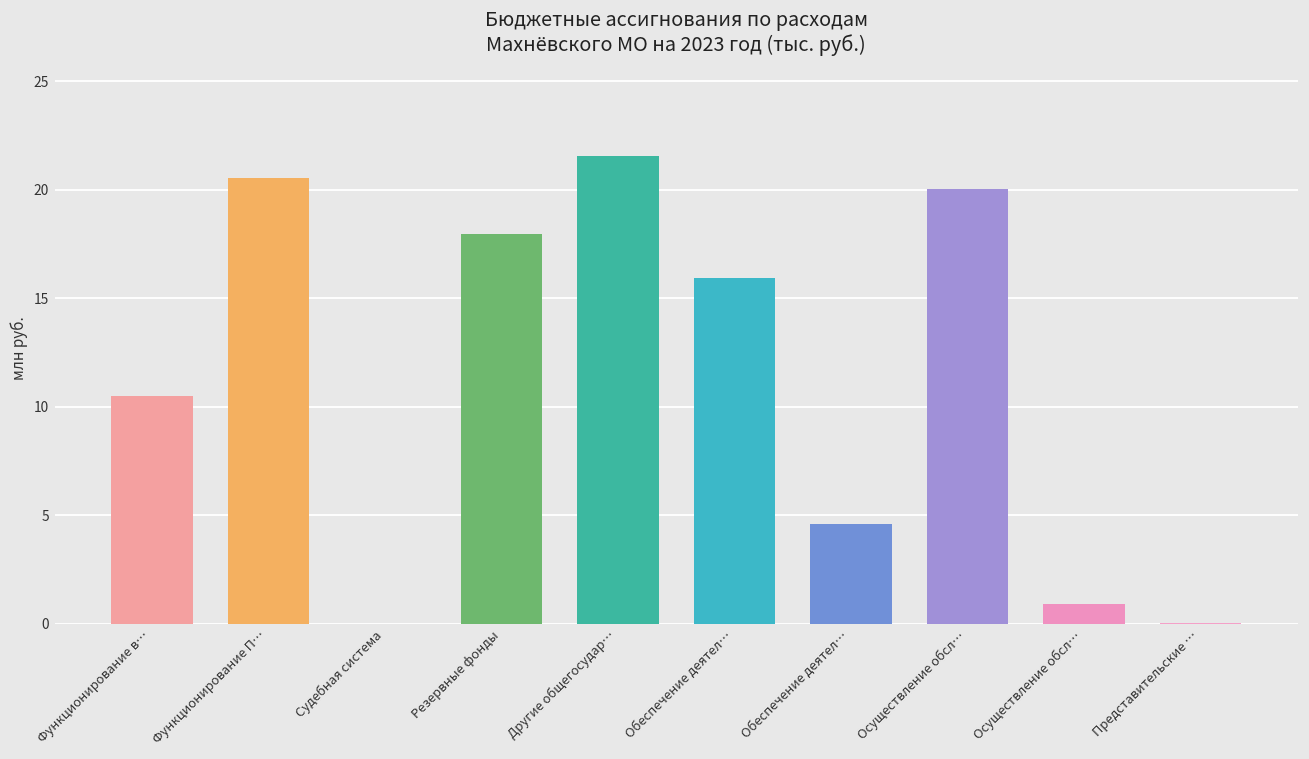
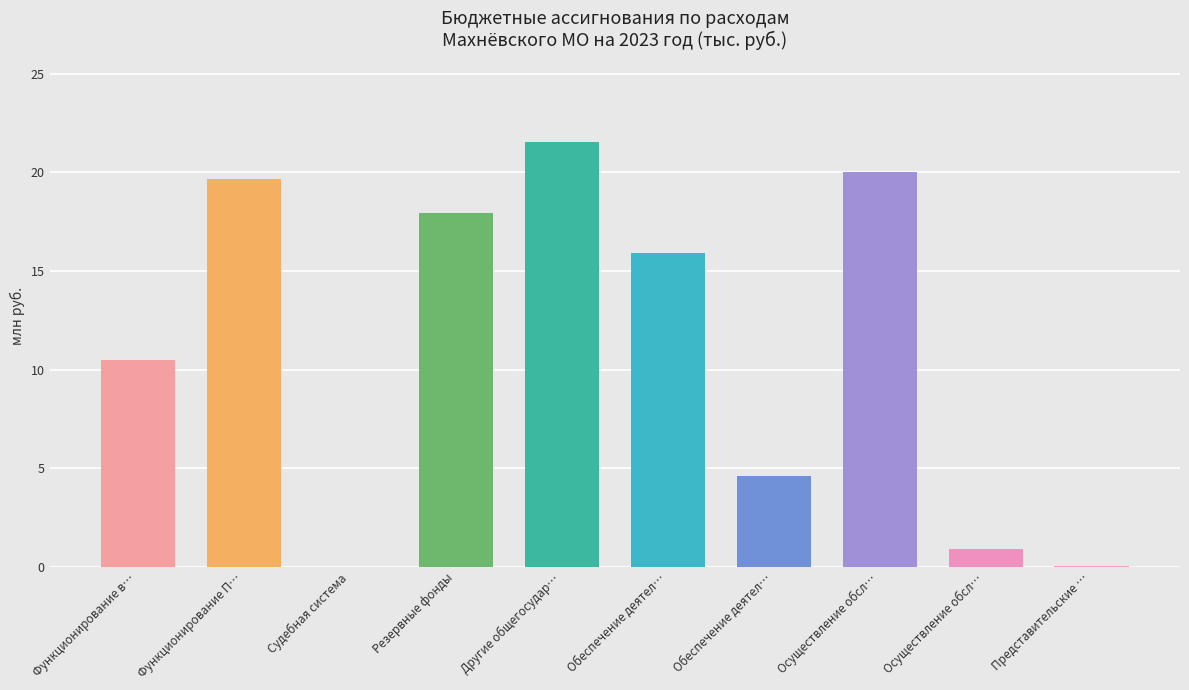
Функционирование П…: 20.5 -> 19.7
